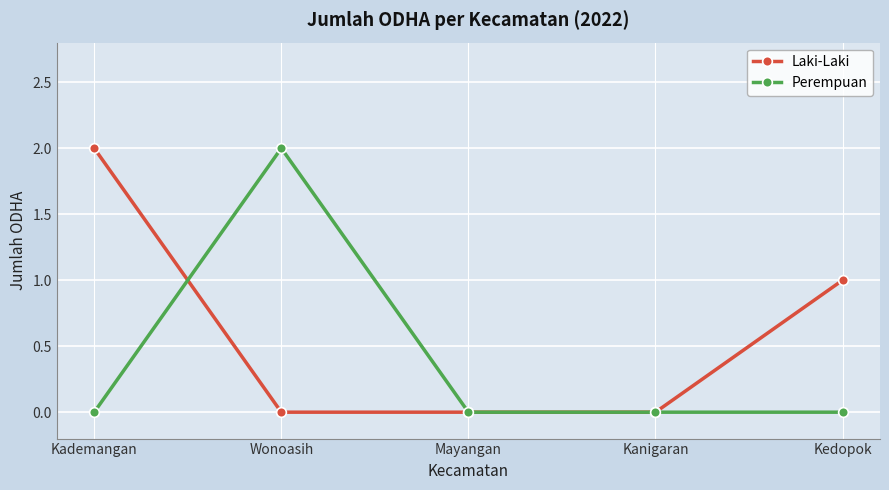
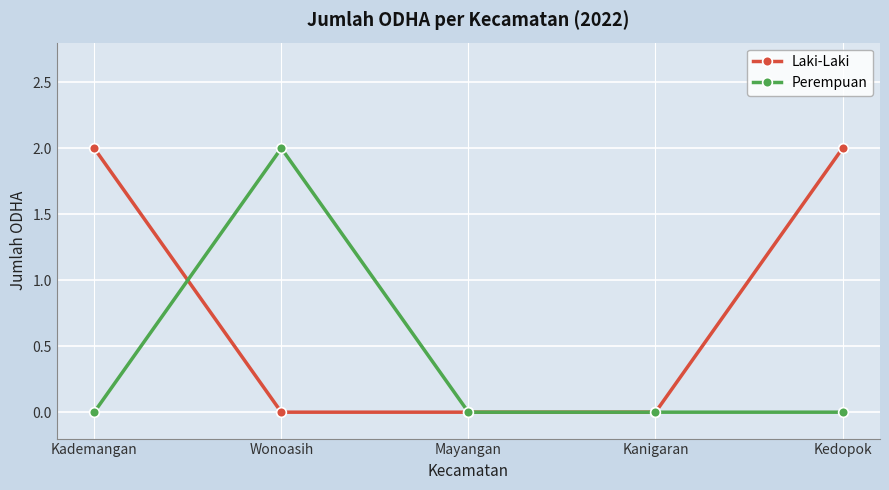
Laki-Laki, Kedopok: 1 -> 2
